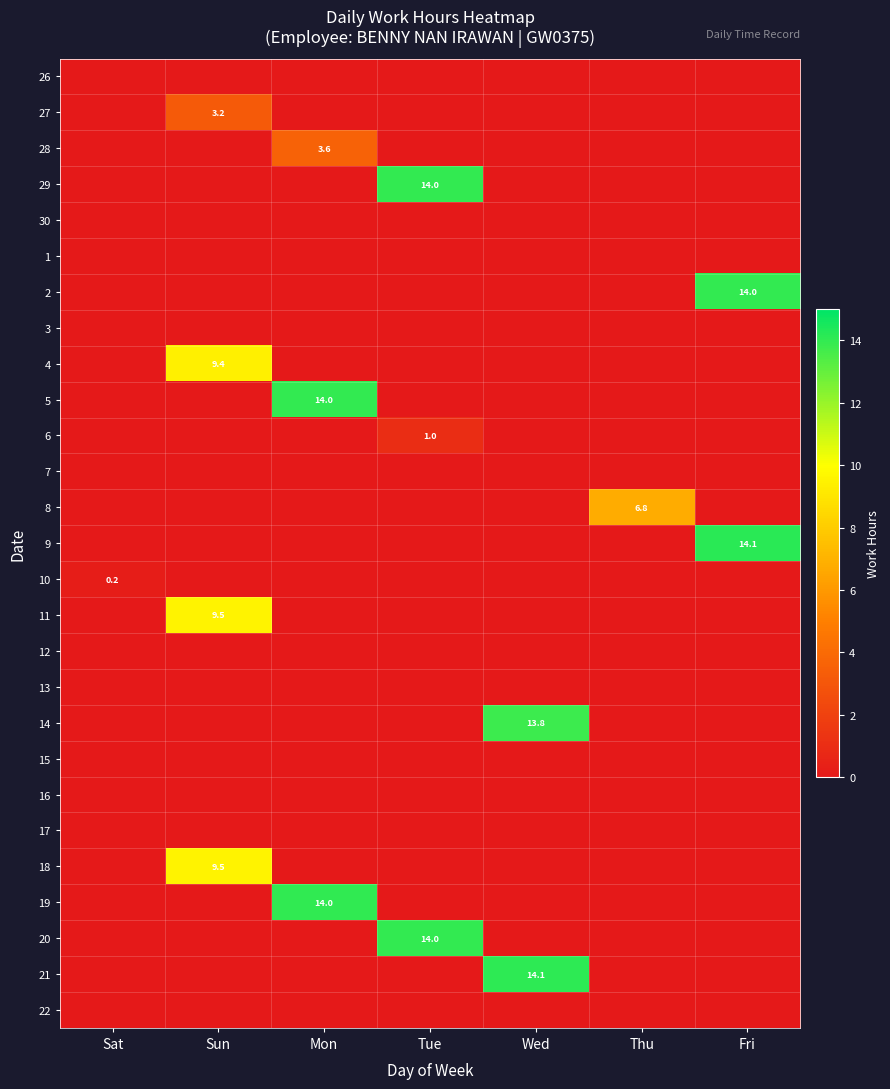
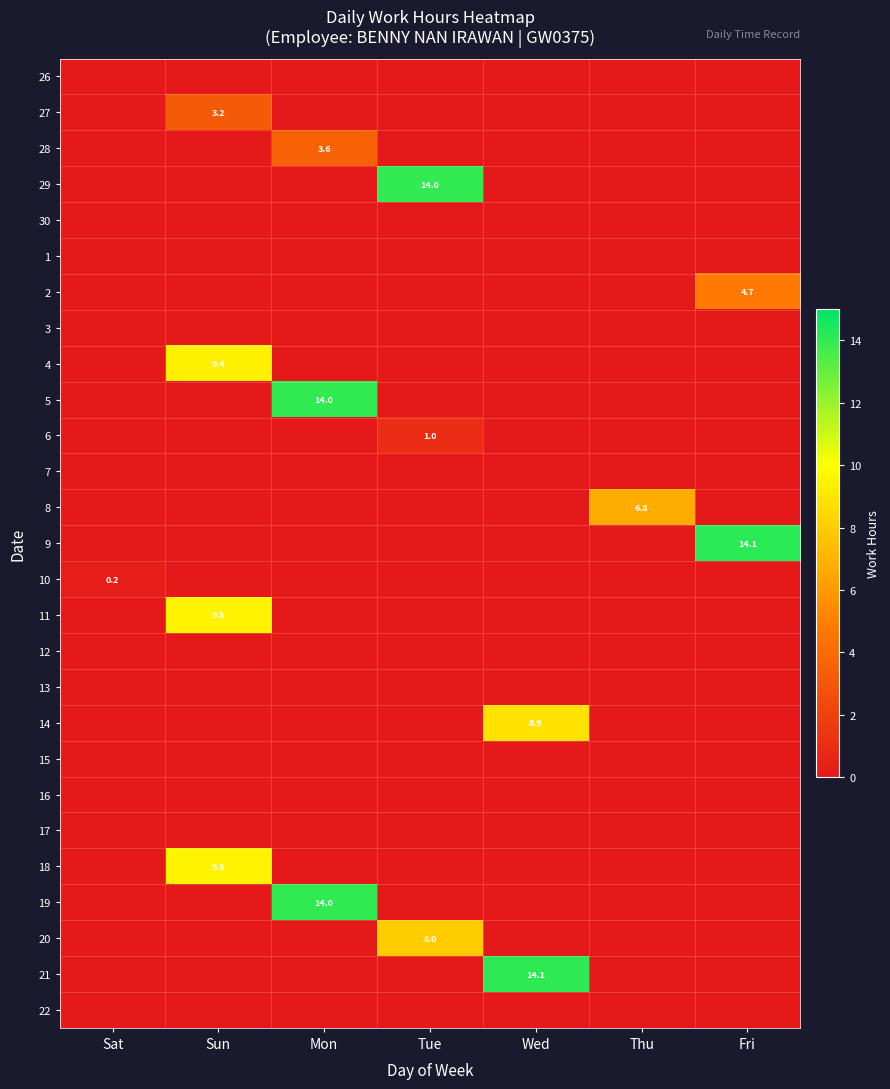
2, Fri: 14.0 -> 4.7
14, Wed: 13.8 -> 8.9
20, Tue: 14.0 -> 8.0
